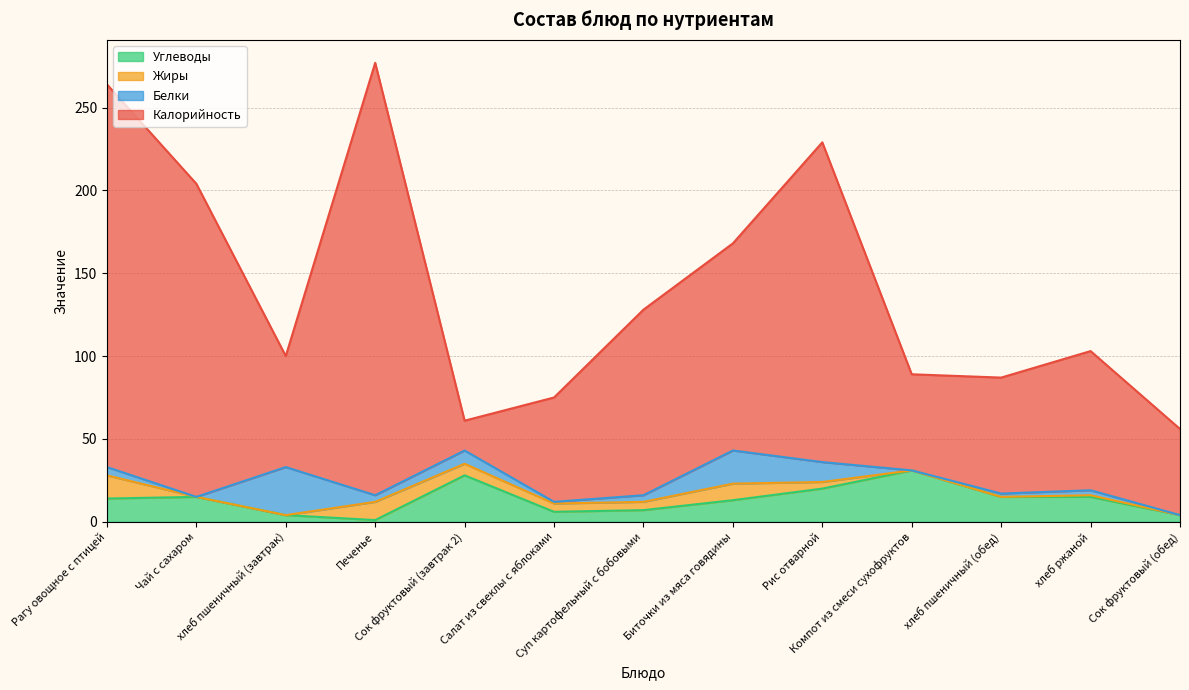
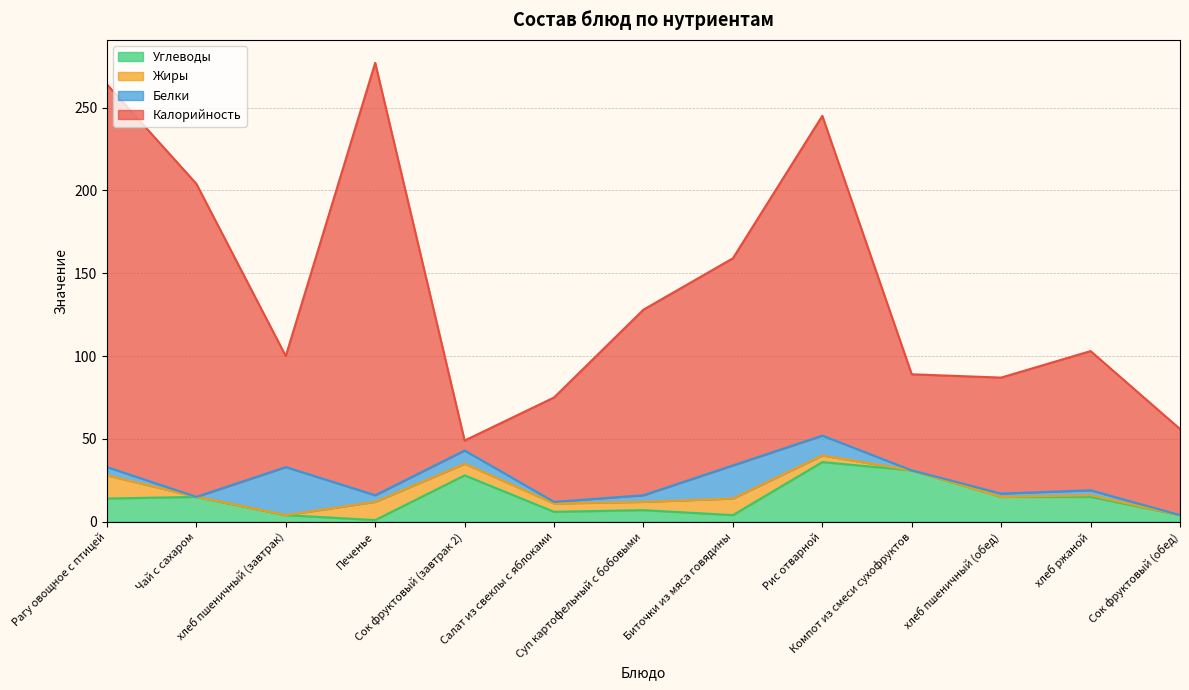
Калорийность, Сок фруктовый (завтрак 2): 18 -> 6
Углеводы, Биточки из мяса говядины: 13 -> 4
Углеводы, Рис отварной: 20 -> 36
